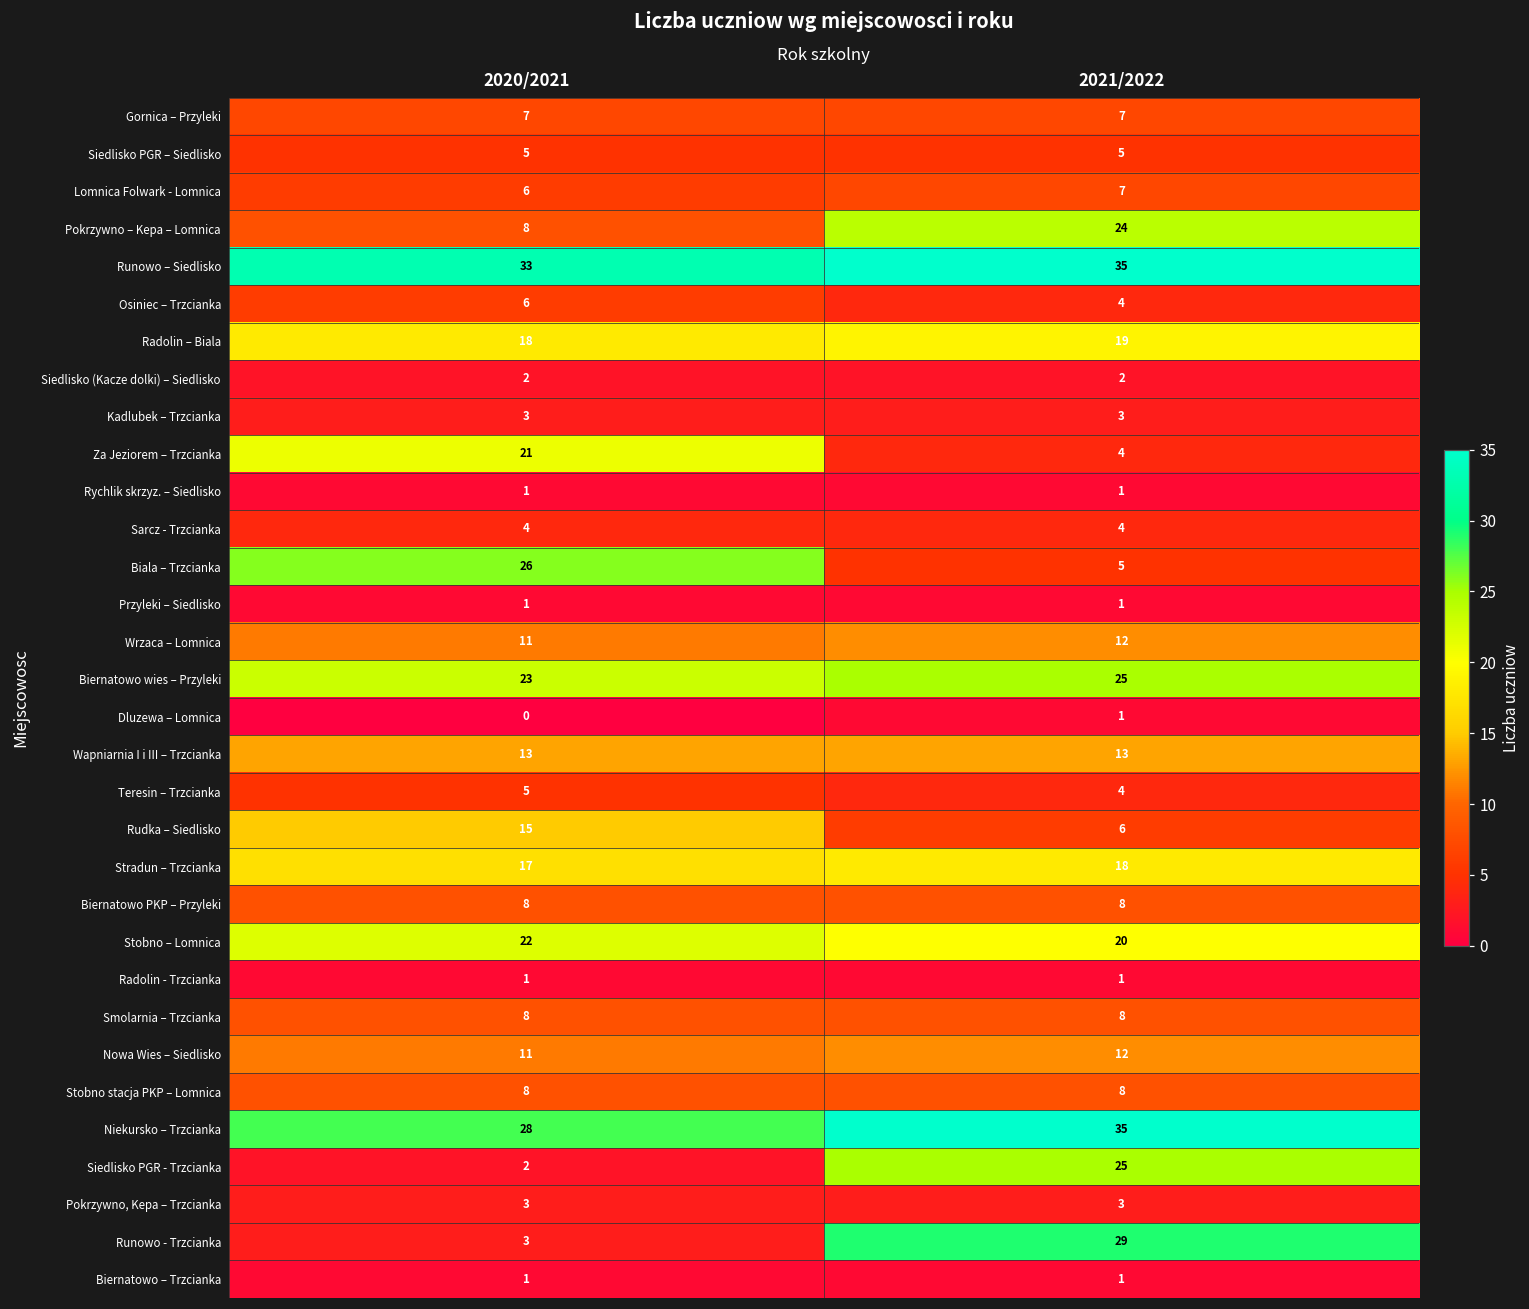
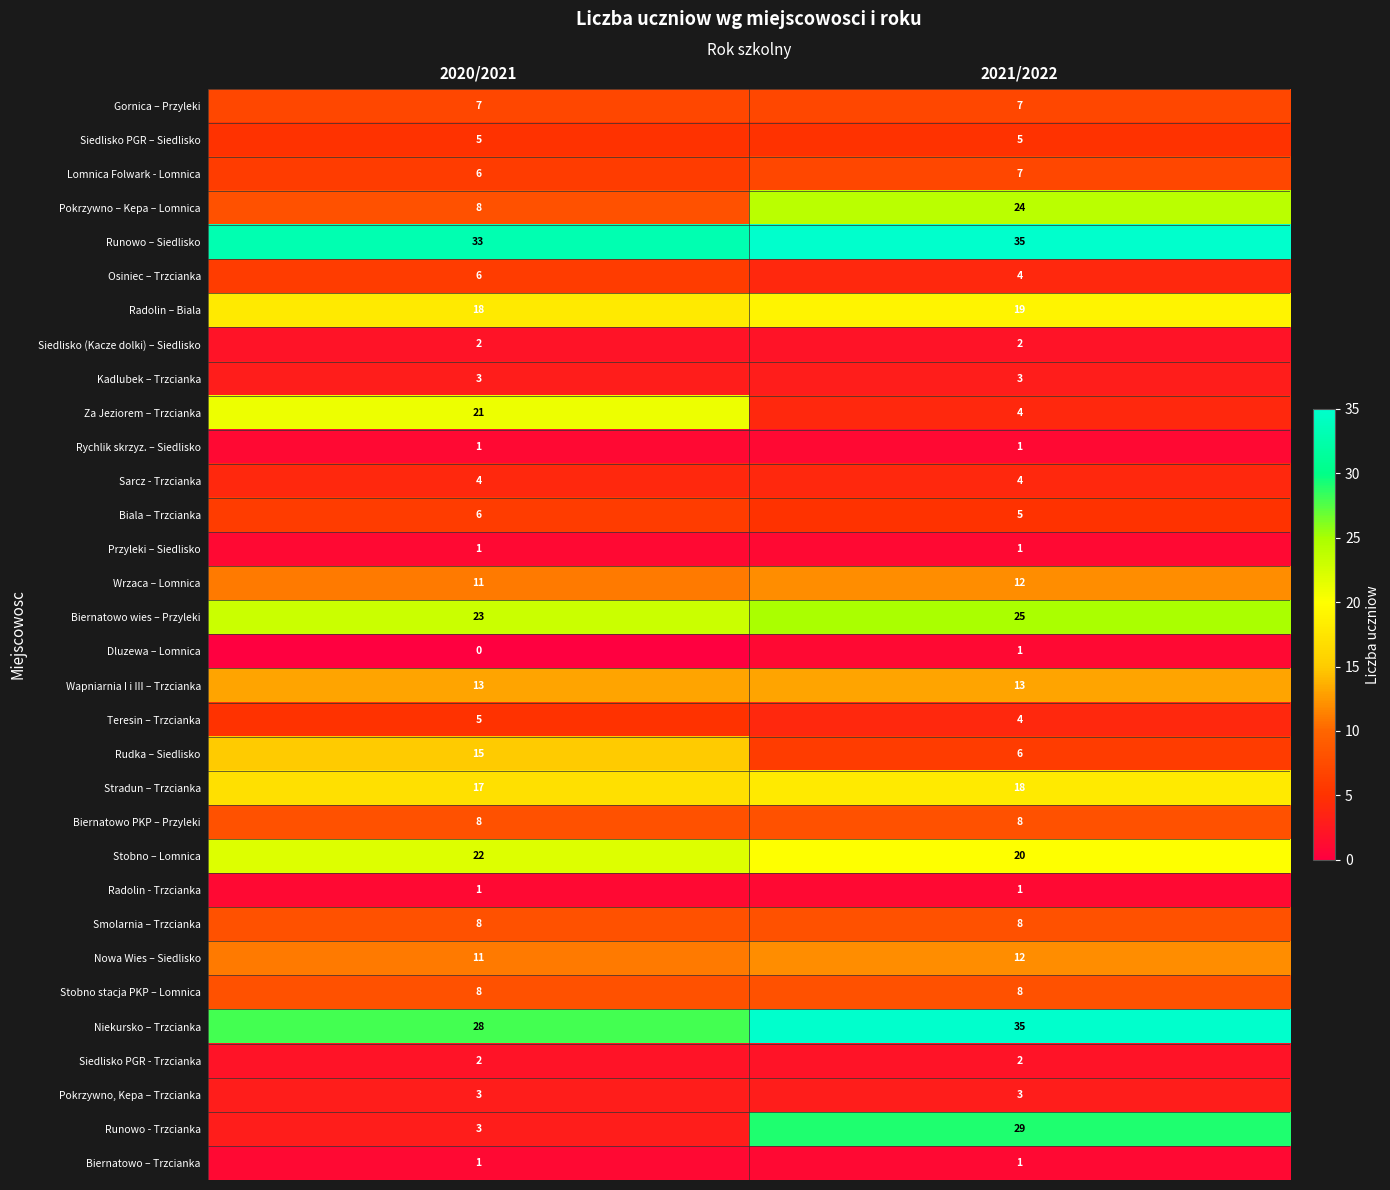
Biala – Trzcianka, 2020/2021: 26 -> 6
Siedlisko PGR - Trzcianka, 2021/2022: 25 -> 2
